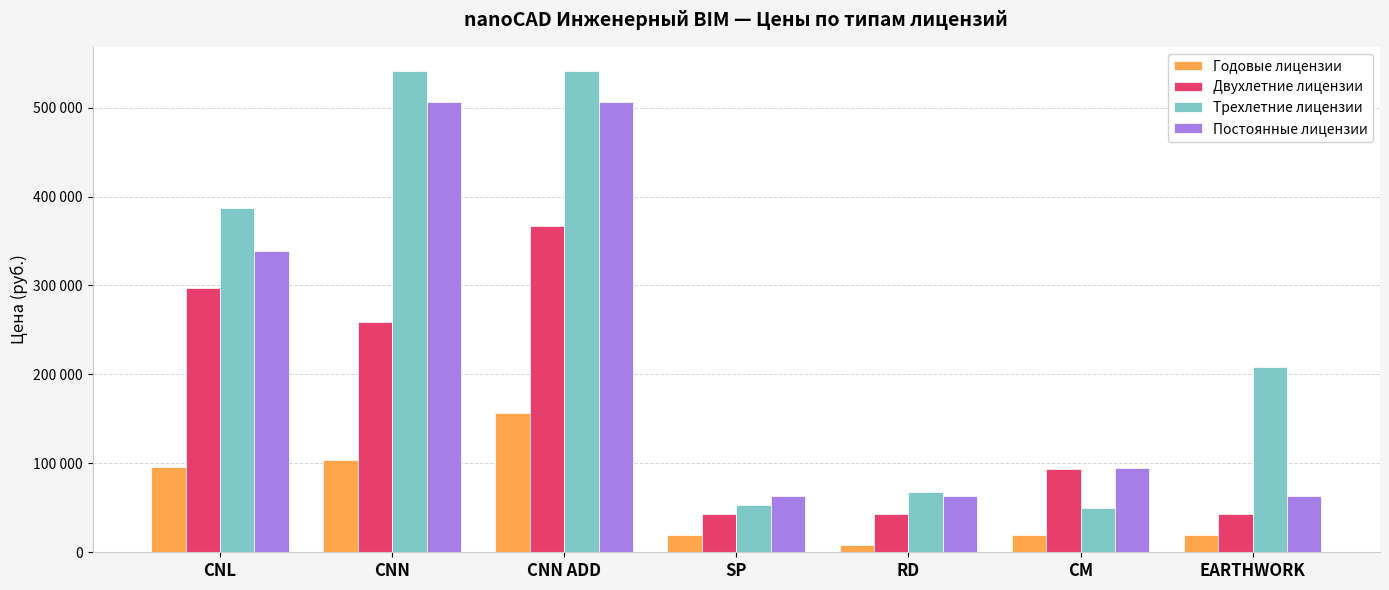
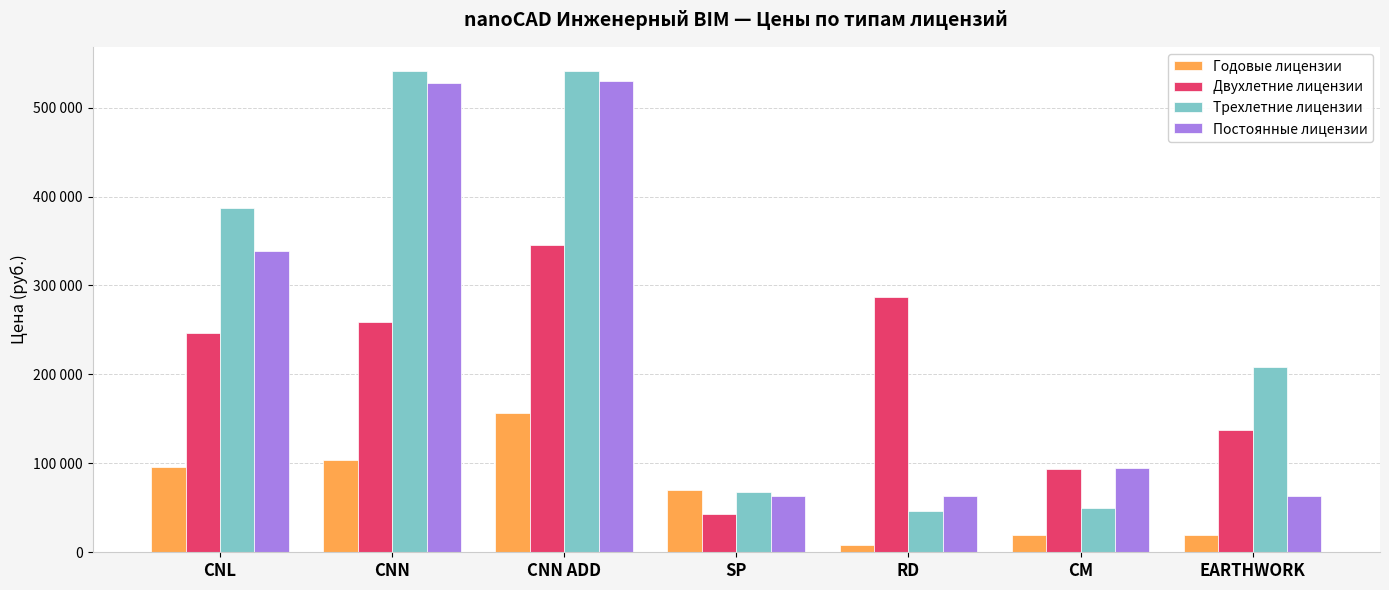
Двухлетние лицензии, CNL: 300000 -> 250000
Постоянные лицензии, CNN: 510000 -> 530000
Двухлетние лицензии, CNN ADD: 370000 -> 350000
Постоянные лицензии, CNN ADD: 510000 -> 530000
Годовые лицензии, SP: 20000 -> 70000
Трехлетние лицензии, SP: 50000 -> 70000
Двухлетние лицензии, RD: 40000 -> 290000
Трехлетние лицензии, RD: 70000 -> 50000
Двухлетние лицензии, EARTHWORK: 40000 -> 140000
